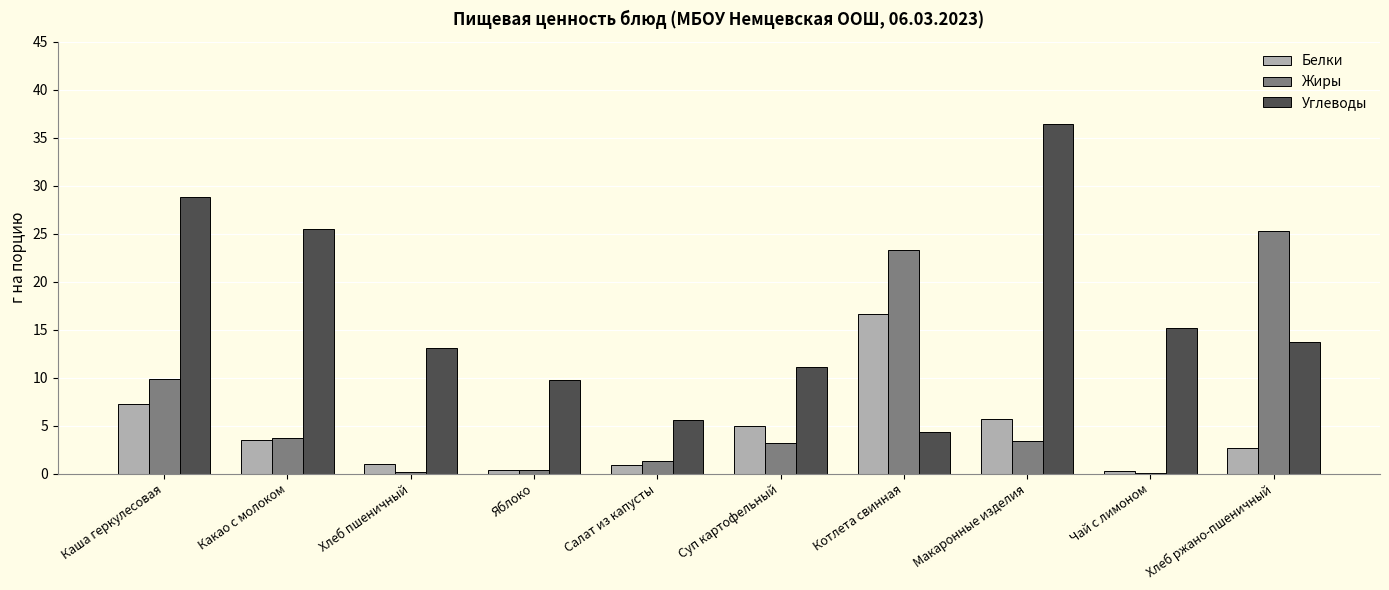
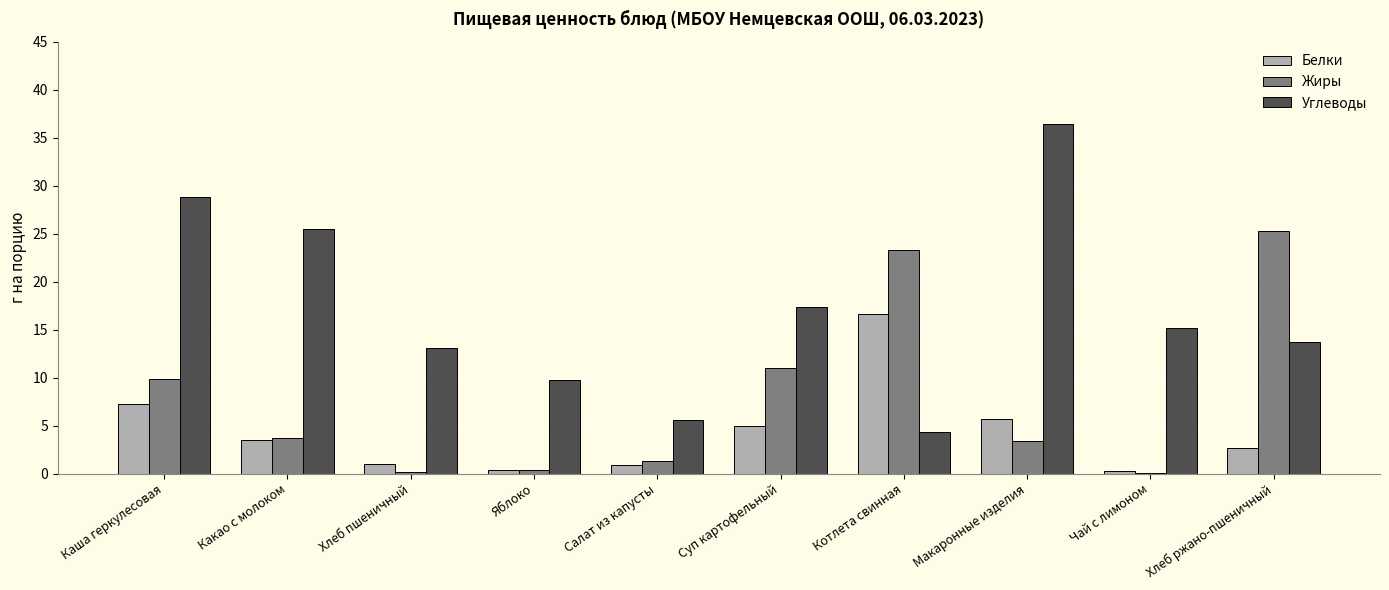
Жиры, Суп картофельный: 3 -> 11
Углеводы, Суп картофельный: 11 -> 17
